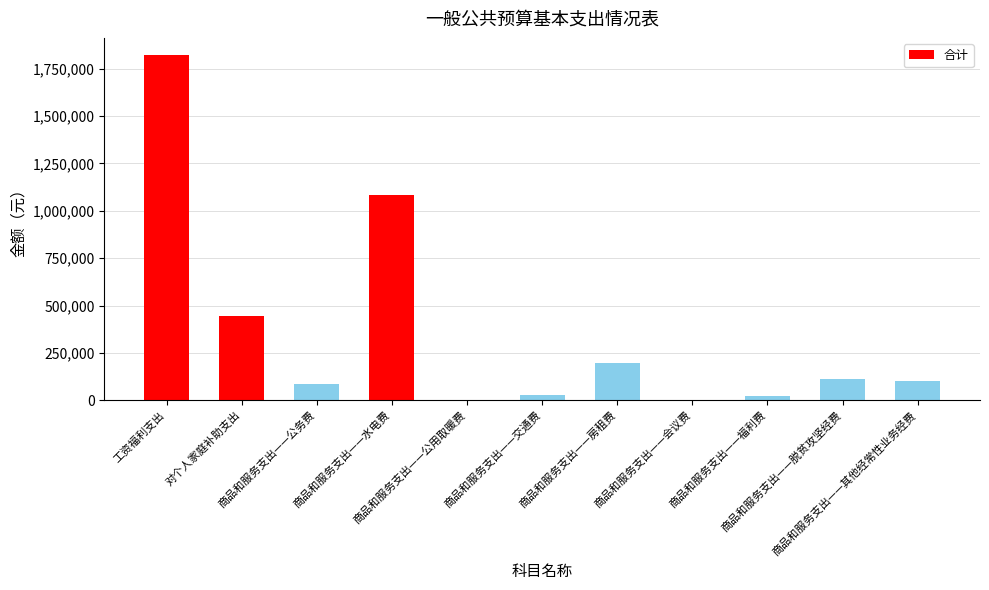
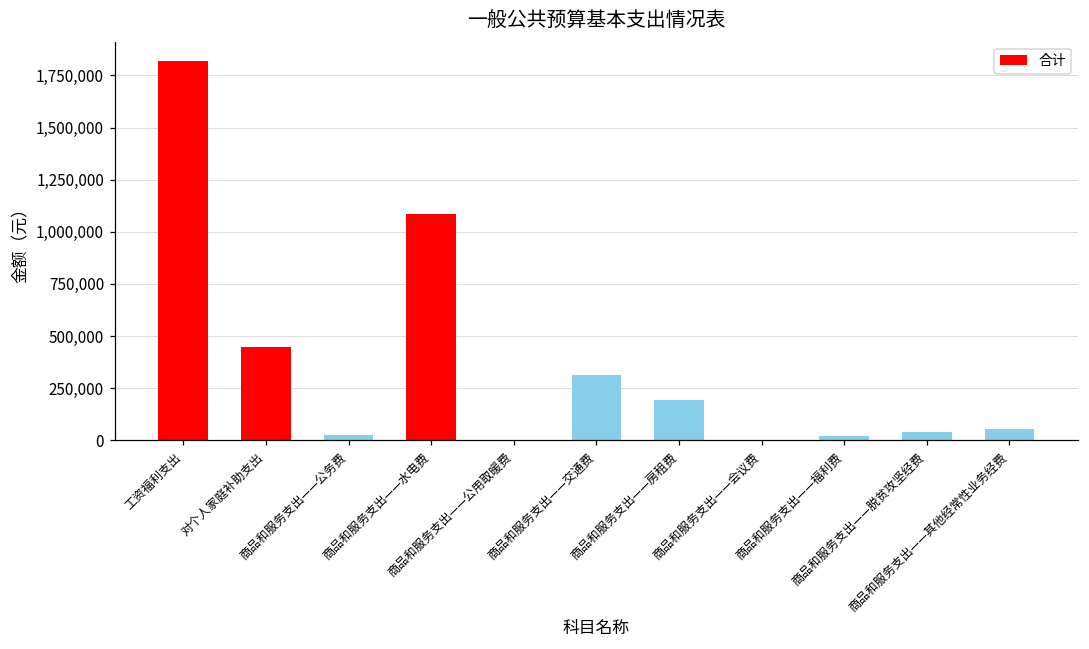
商品和服务支出——公务费: 90,000 -> 30,000
商品和服务支出——交通费: 30,000 -> 310,000
商品和服务支出——脱贫攻坚经费: 110,000 -> 40,000
商品和服务支出——其他经常性业务经费: 100,000 -> 50,000
